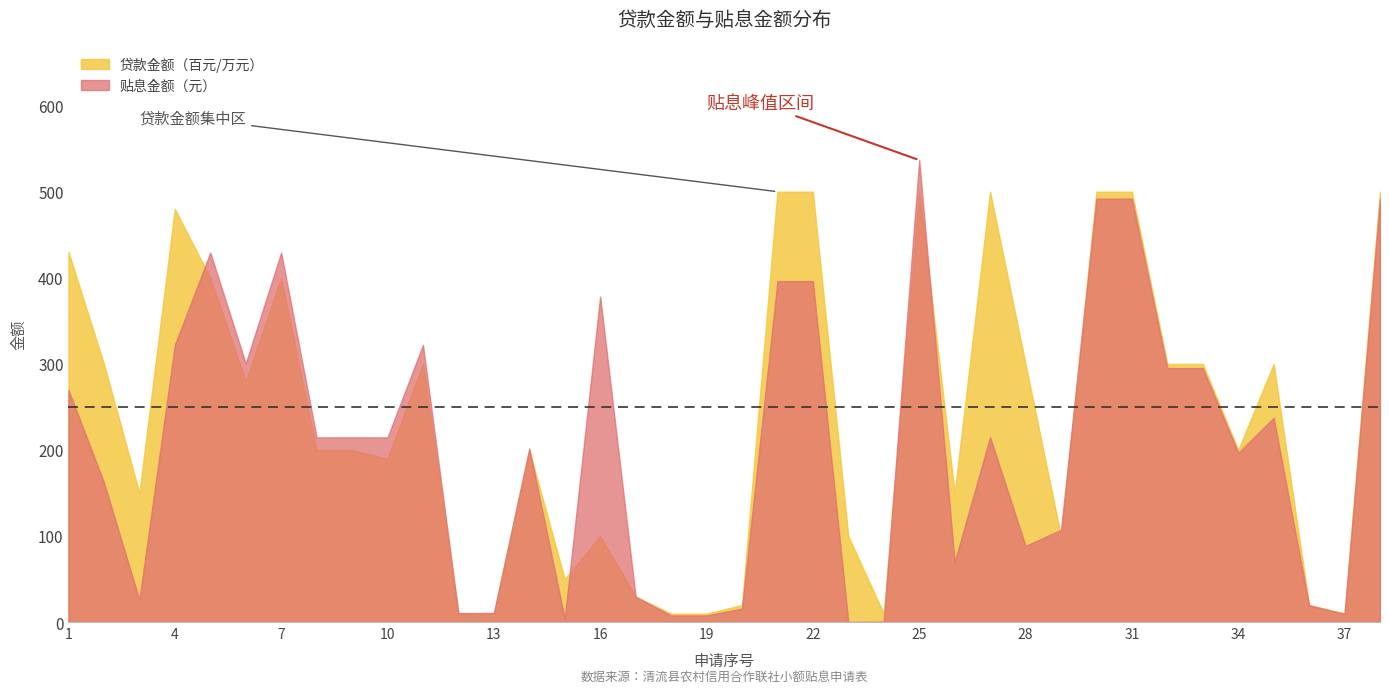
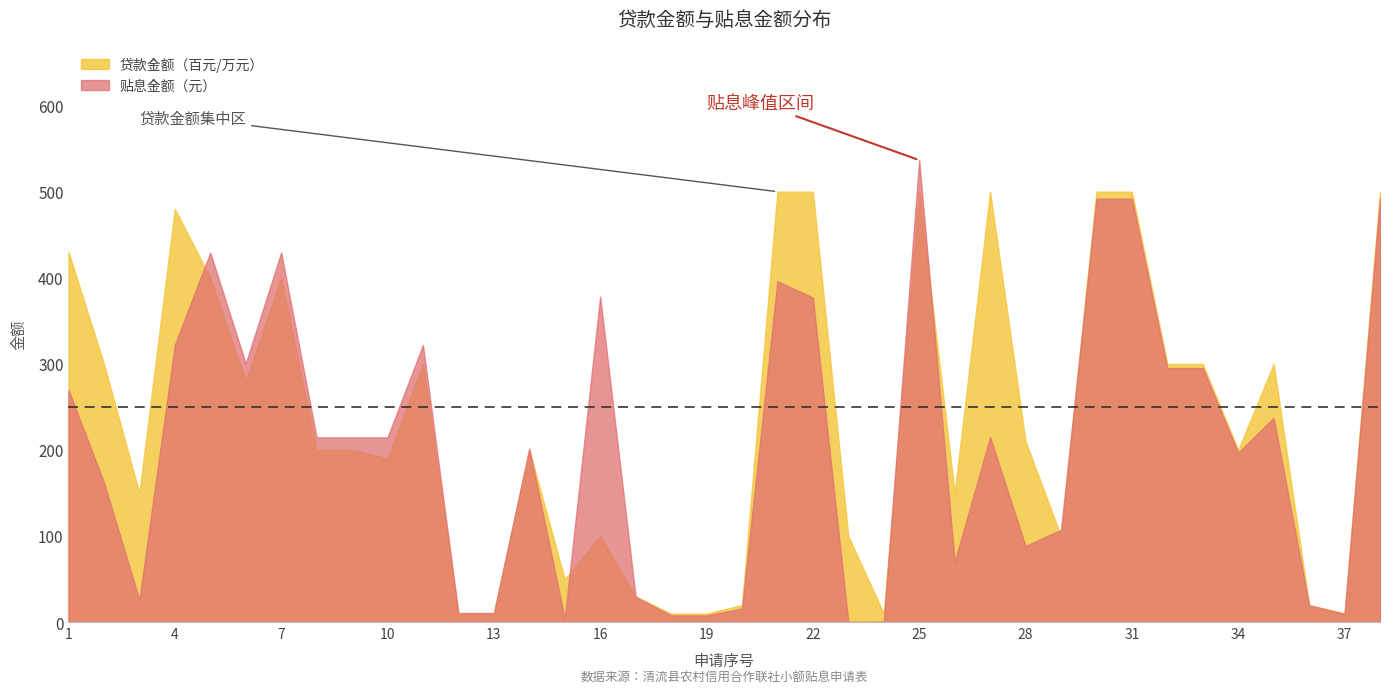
贴息金额（元）, 22: 400 -> 380
贷款金额（百元/万元）, 28: 300 -> 210
